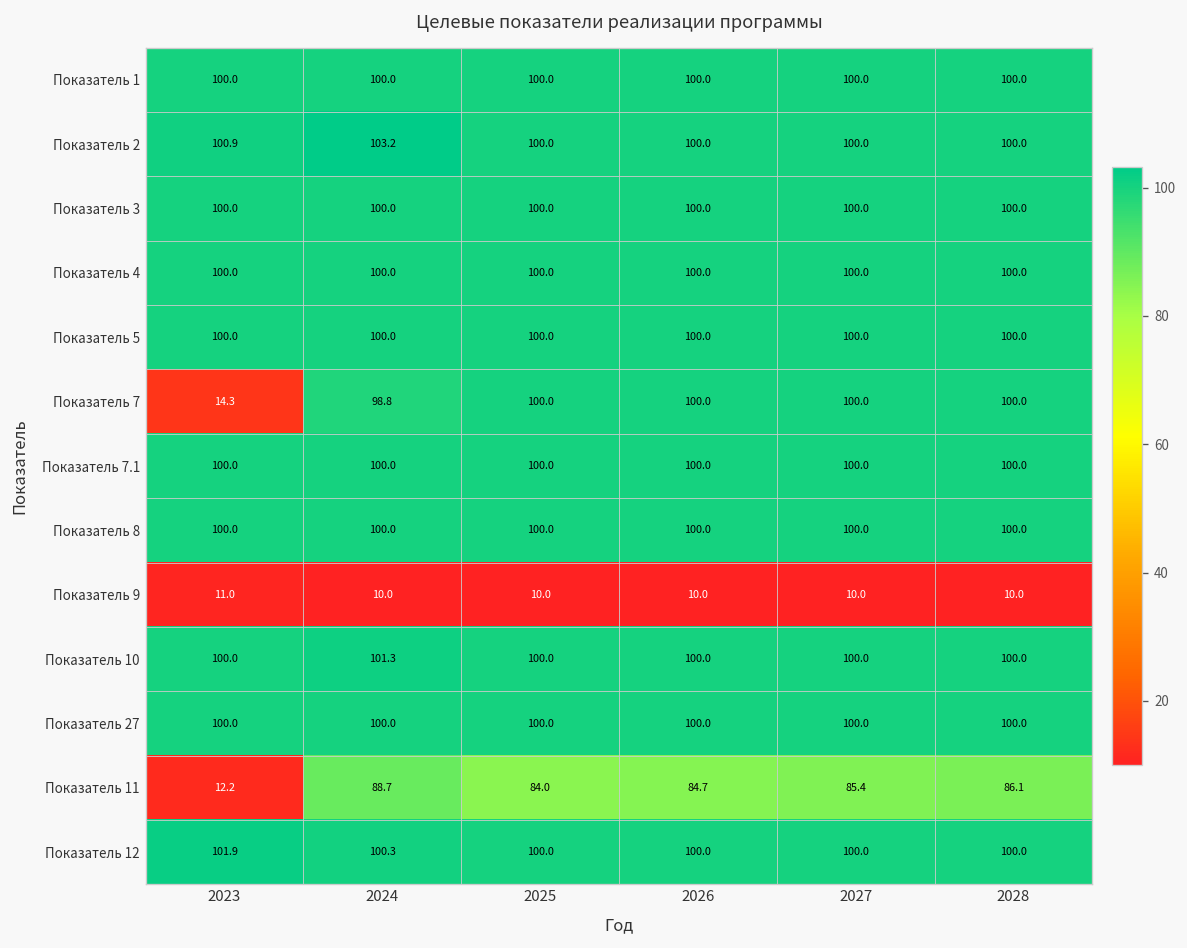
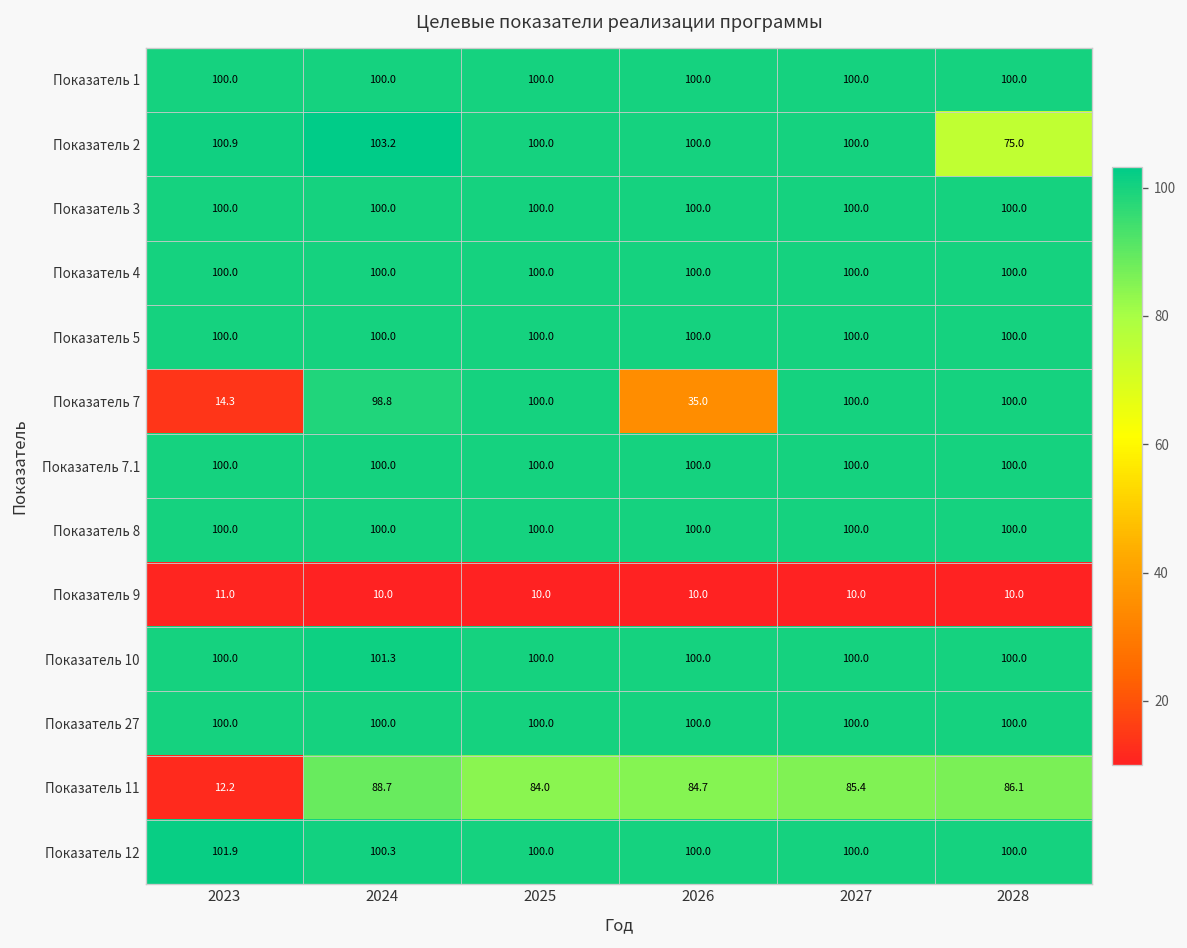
Показатель 2, 2028: 100.0 -> 75.0
Показатель 7, 2026: 100.0 -> 35.0
